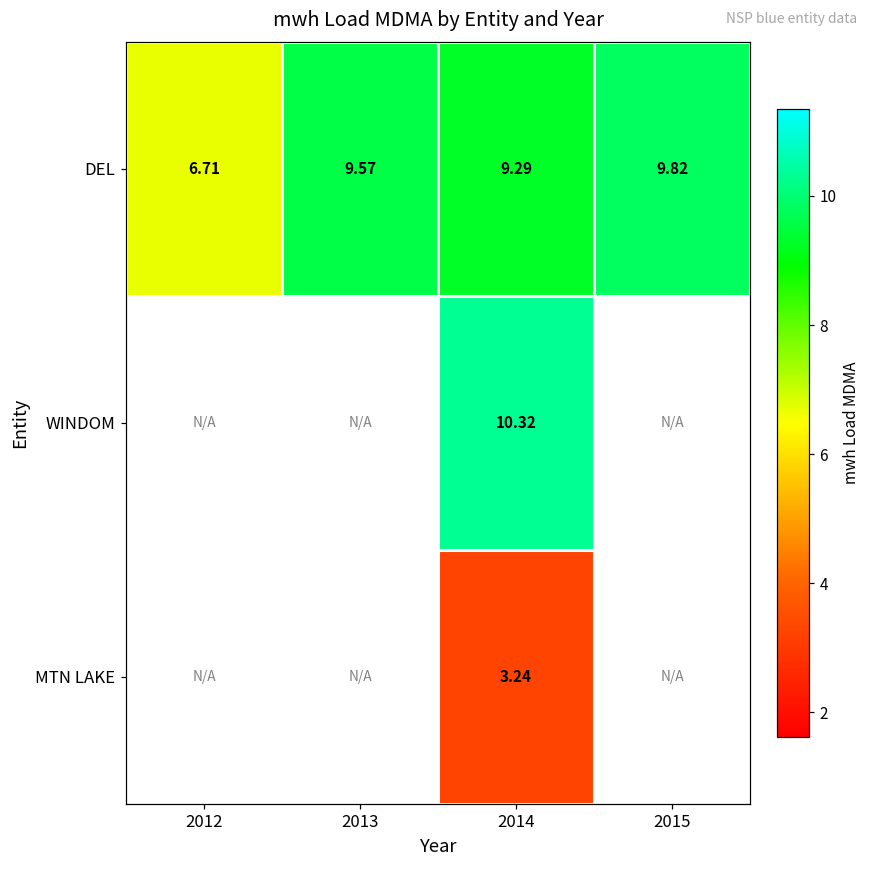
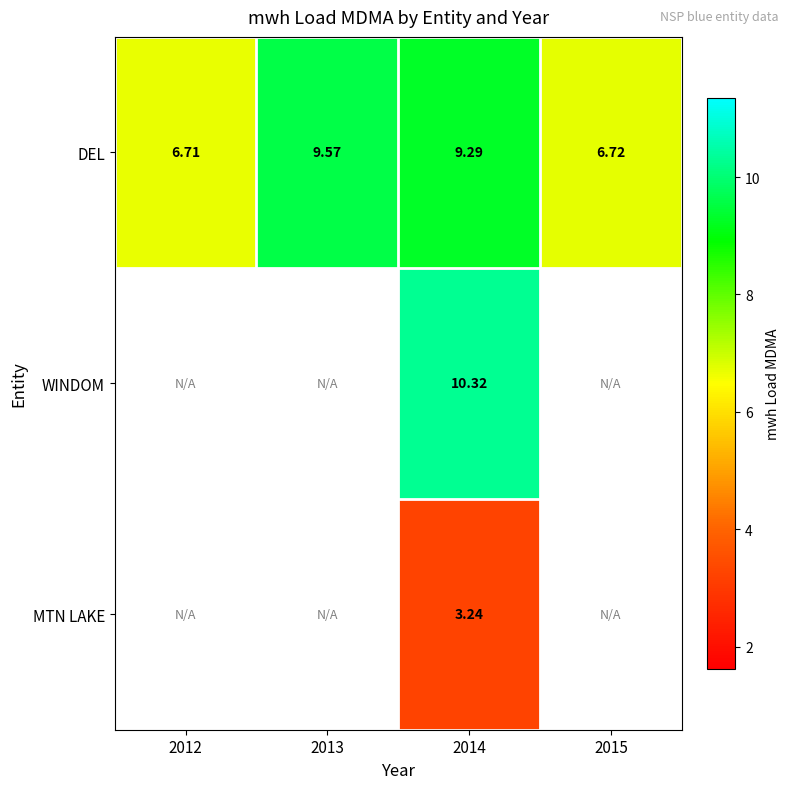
DEL, 2015: 9.82 -> 6.72
